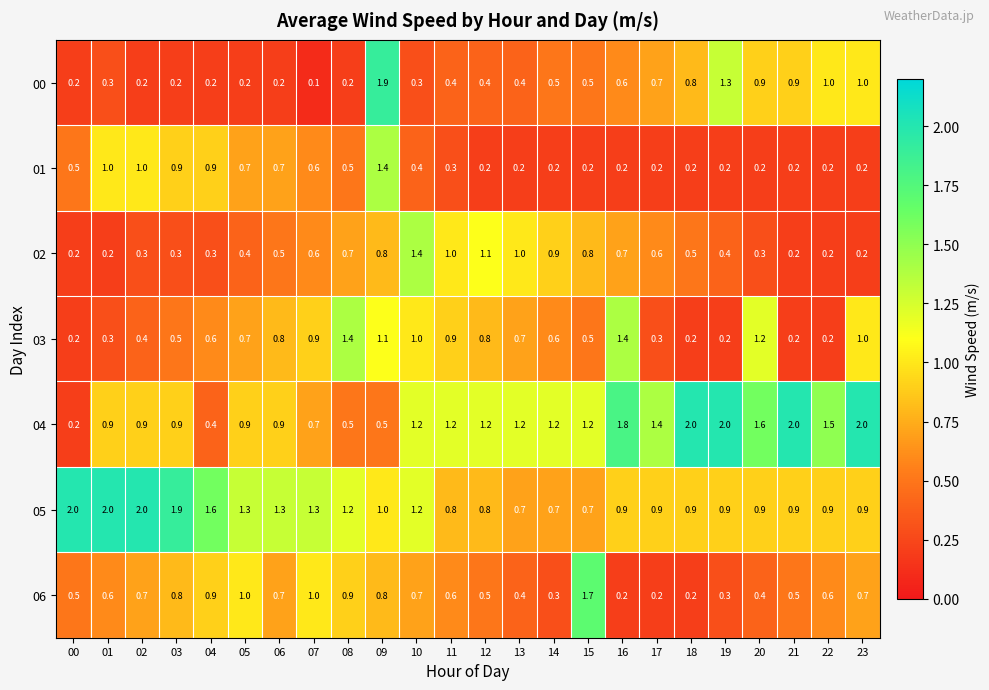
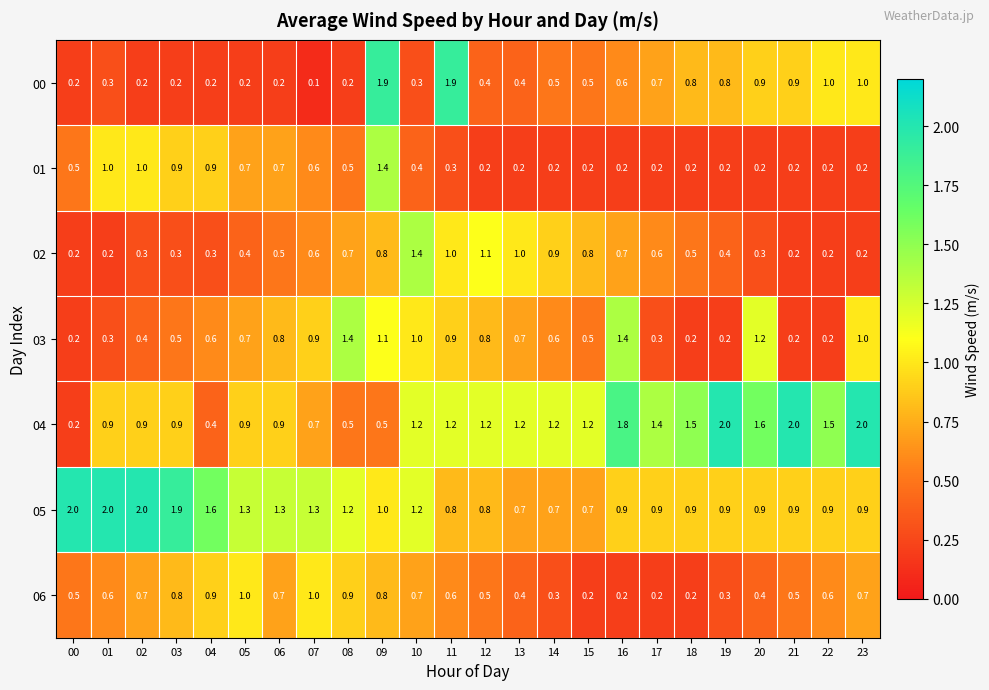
00, 11: 0.4 -> 1.9
00, 19: 1.3 -> 0.8
04, 18: 2.0 -> 1.5
06, 15: 1.7 -> 0.2
